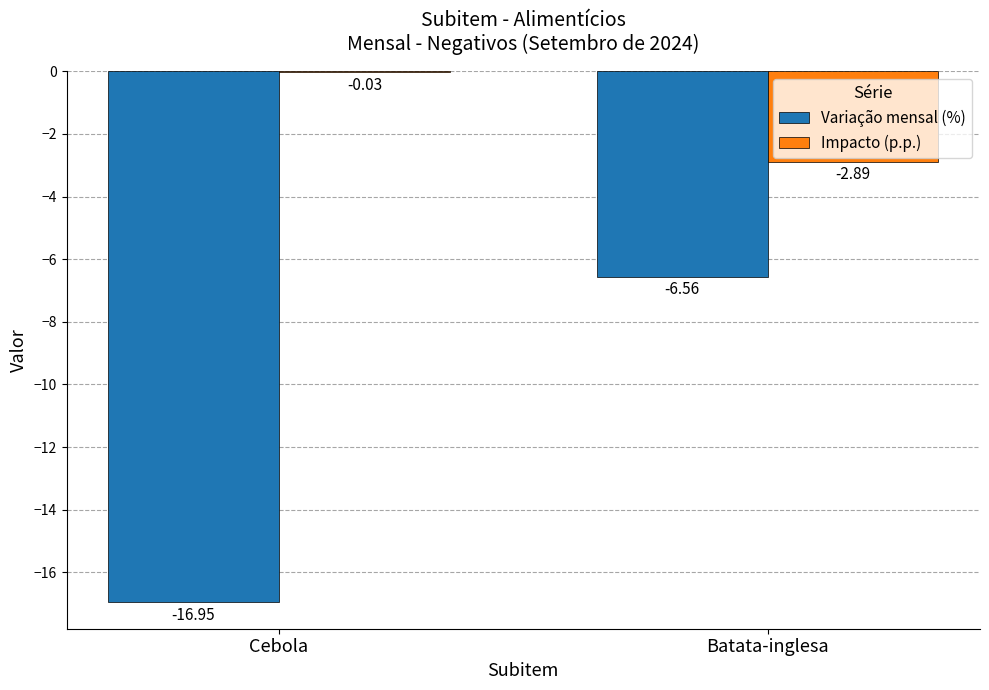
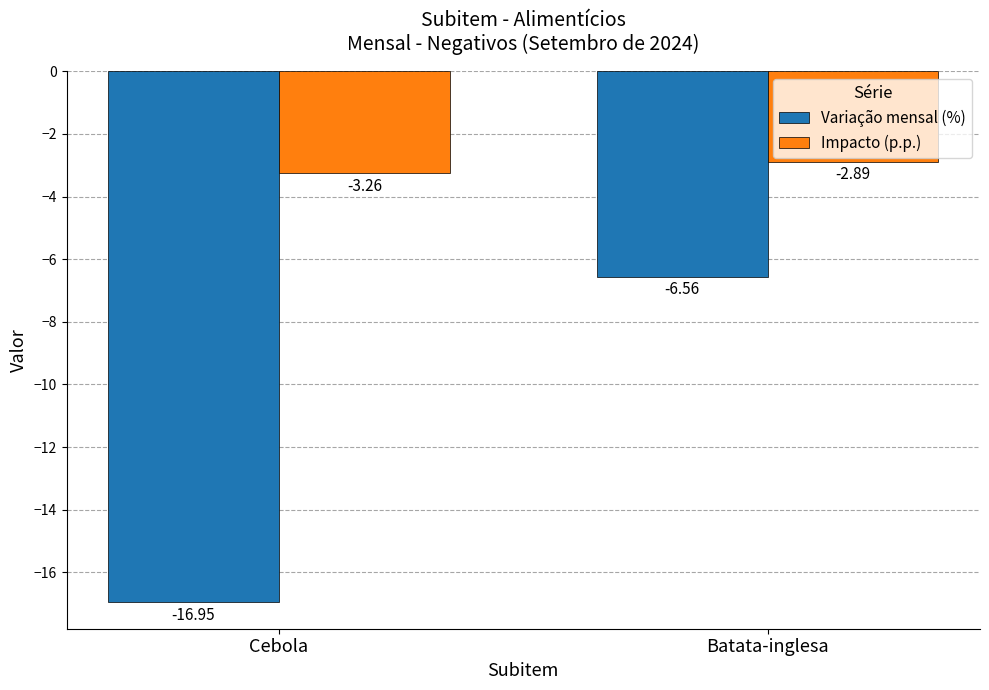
Impacto (p.p.), Cebola: -0.03 -> -3.26
